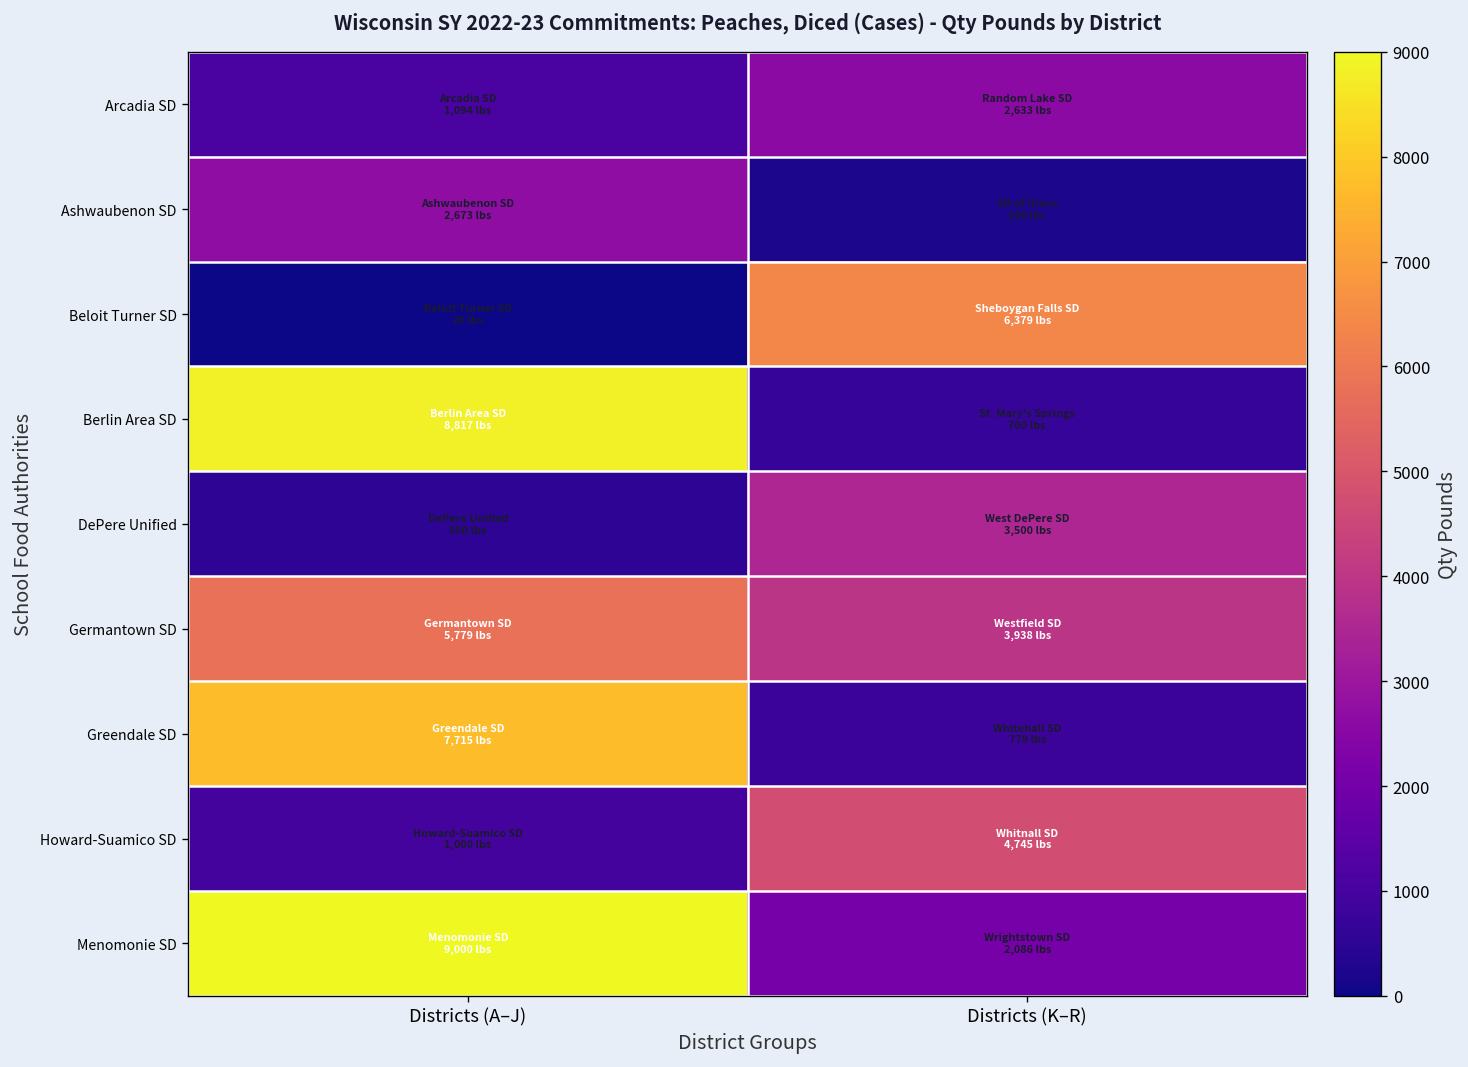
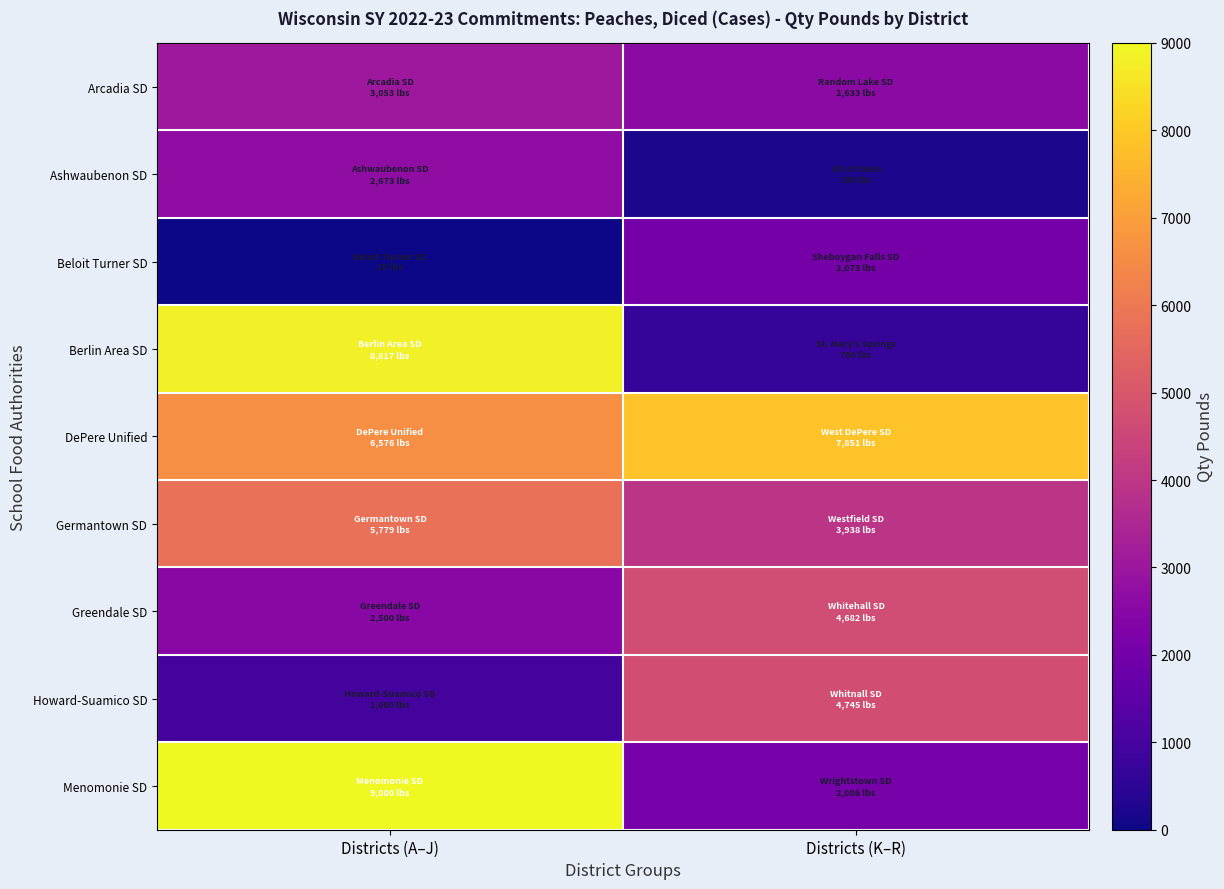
Arcadia SD, Districts (A–J): 1,094 -> 3,053
Beloit Turner SD, Districts (K–R): 6,379 -> 2,073
DePere Unified, Districts (A–J): 500 -> 6,576
DePere Unified, Districts (K–R): 3,500 -> 7,851
Greendale SD, Districts (A–J): 7,715 -> 2,500
Greendale SD, Districts (K–R): 779 -> 4,682
